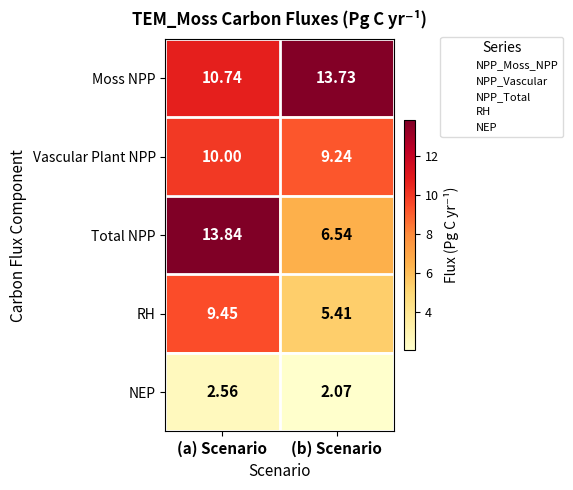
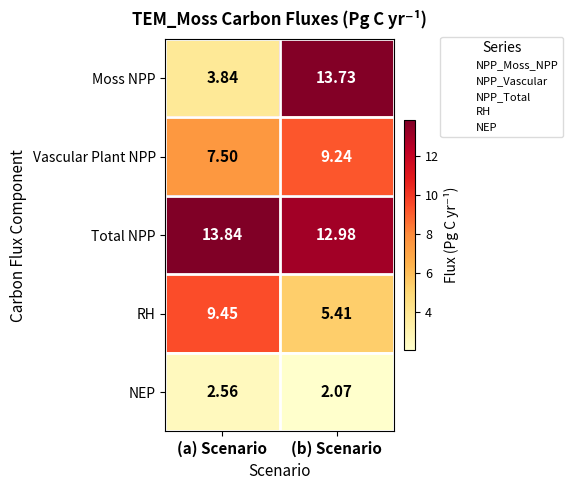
Moss NPP, (a) Scenario: 10.74 -> 3.84
Vascular Plant NPP, (a) Scenario: 10.00 -> 7.50
Total NPP, (b) Scenario: 6.54 -> 12.98
